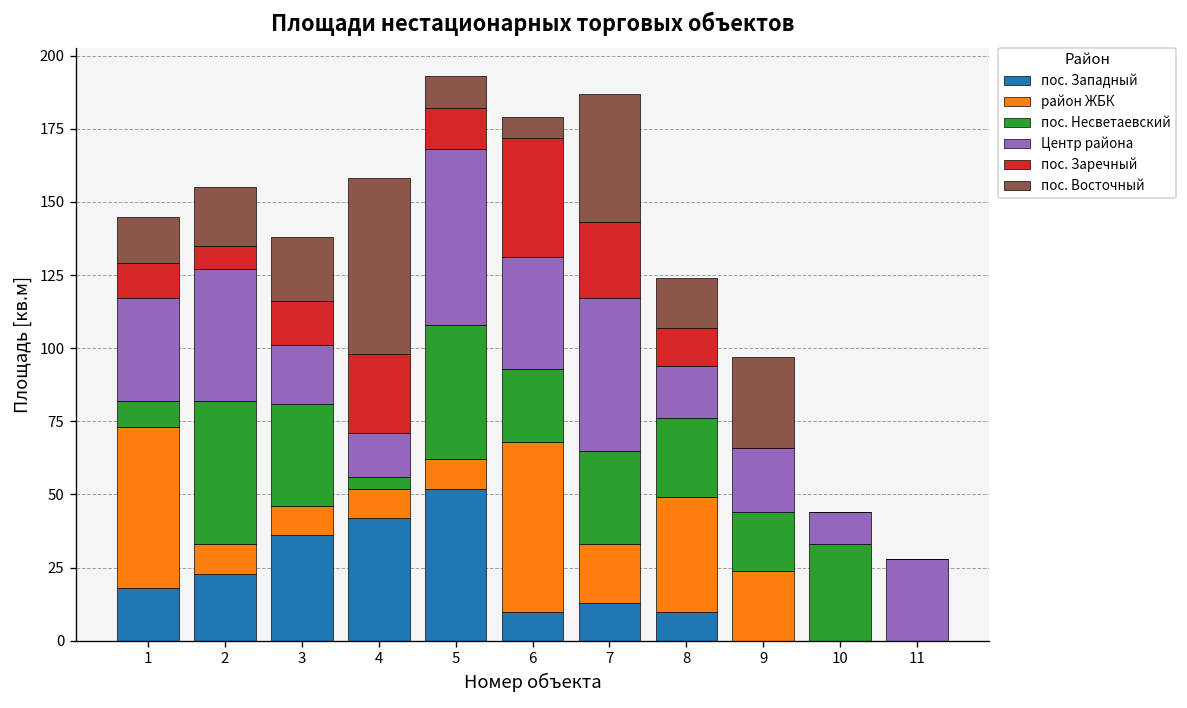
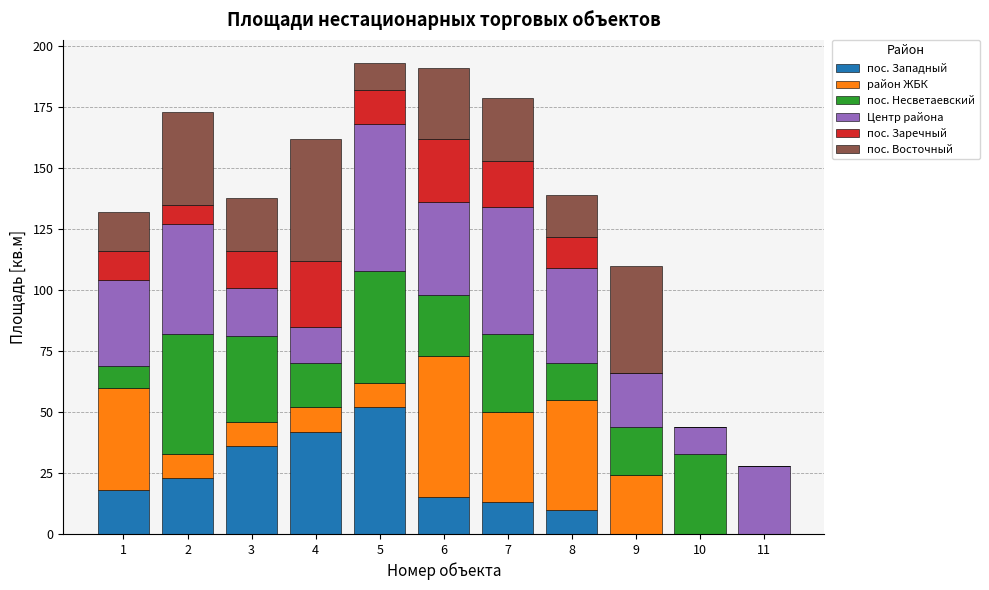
район ЖБК, 1: 55 -> 42
пос. Восточный, 2: 20 -> 38
пос. Несветаевский, 4: 4 -> 18
пос. Восточный, 4: 60 -> 50
пос. Западный, 6: 10 -> 15
пос. Заречный, 6: 41 -> 26
пос. Восточный, 6: 7 -> 29
район ЖБК, 7: 20 -> 37
пос. Заречный, 7: 26 -> 19
пос. Восточный, 7: 44 -> 26
район ЖБК, 8: 39 -> 45
пос. Несветаевский, 8: 27 -> 15
Центр района, 8: 18 -> 39
пос. Восточный, 9: 31 -> 44
